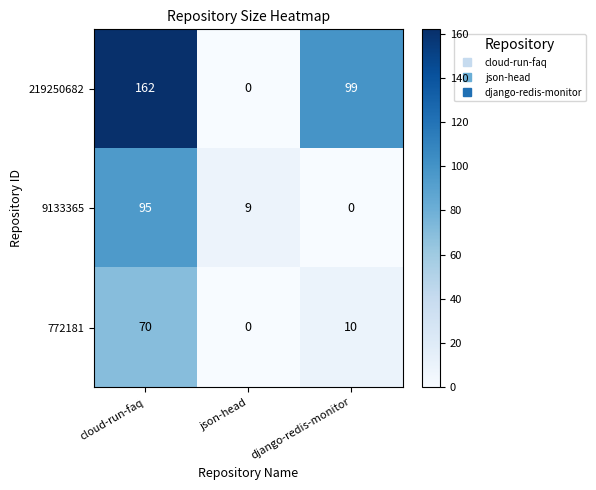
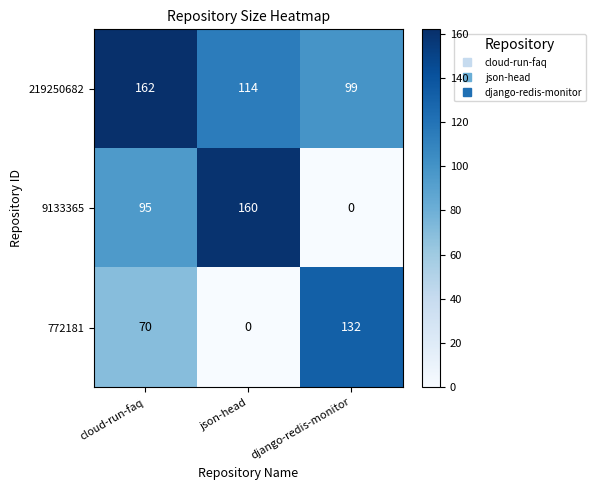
219250682, json-head: 0 -> 114
9133365, json-head: 9 -> 160
772181, django-redis-monitor: 10 -> 132
